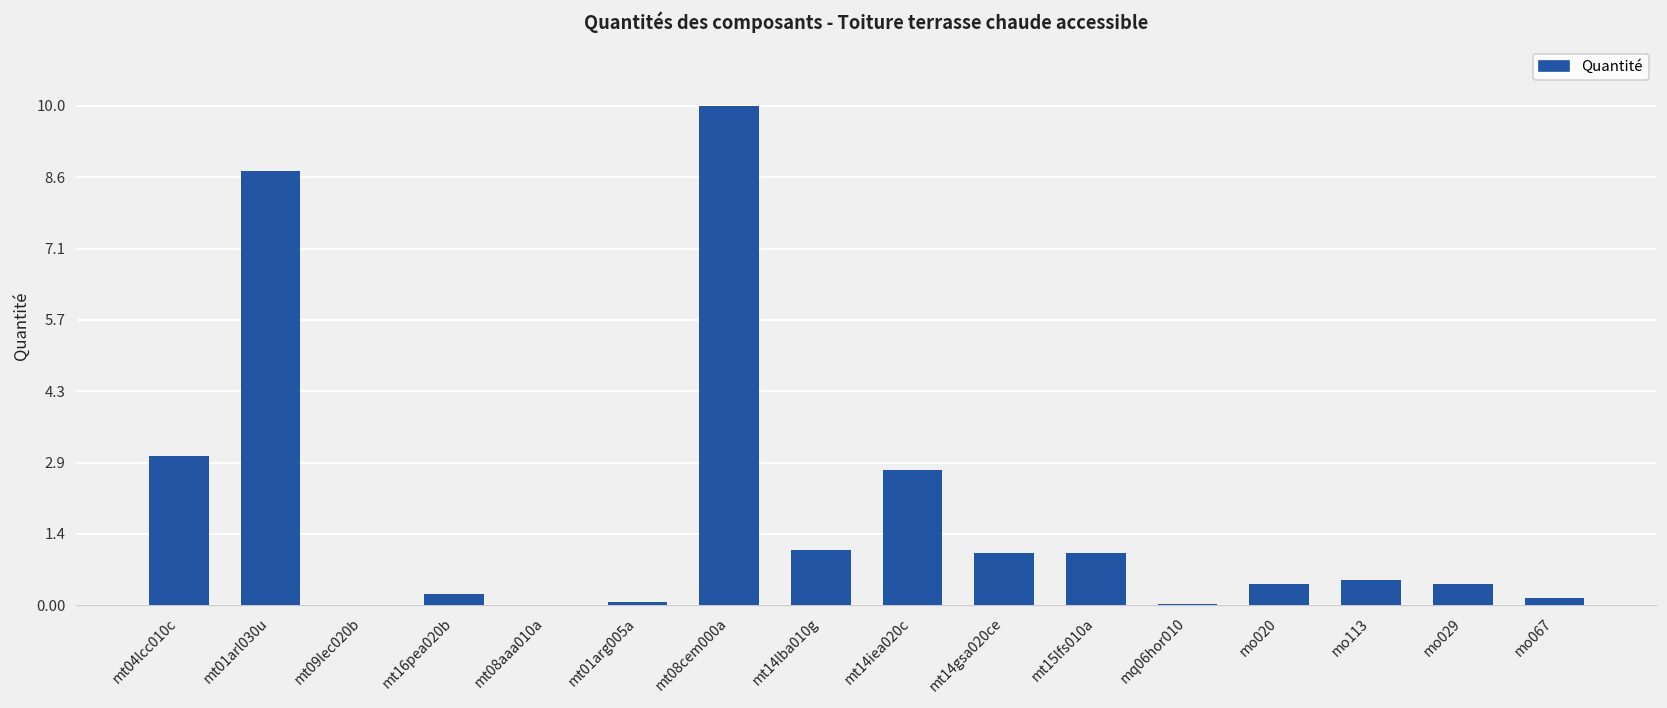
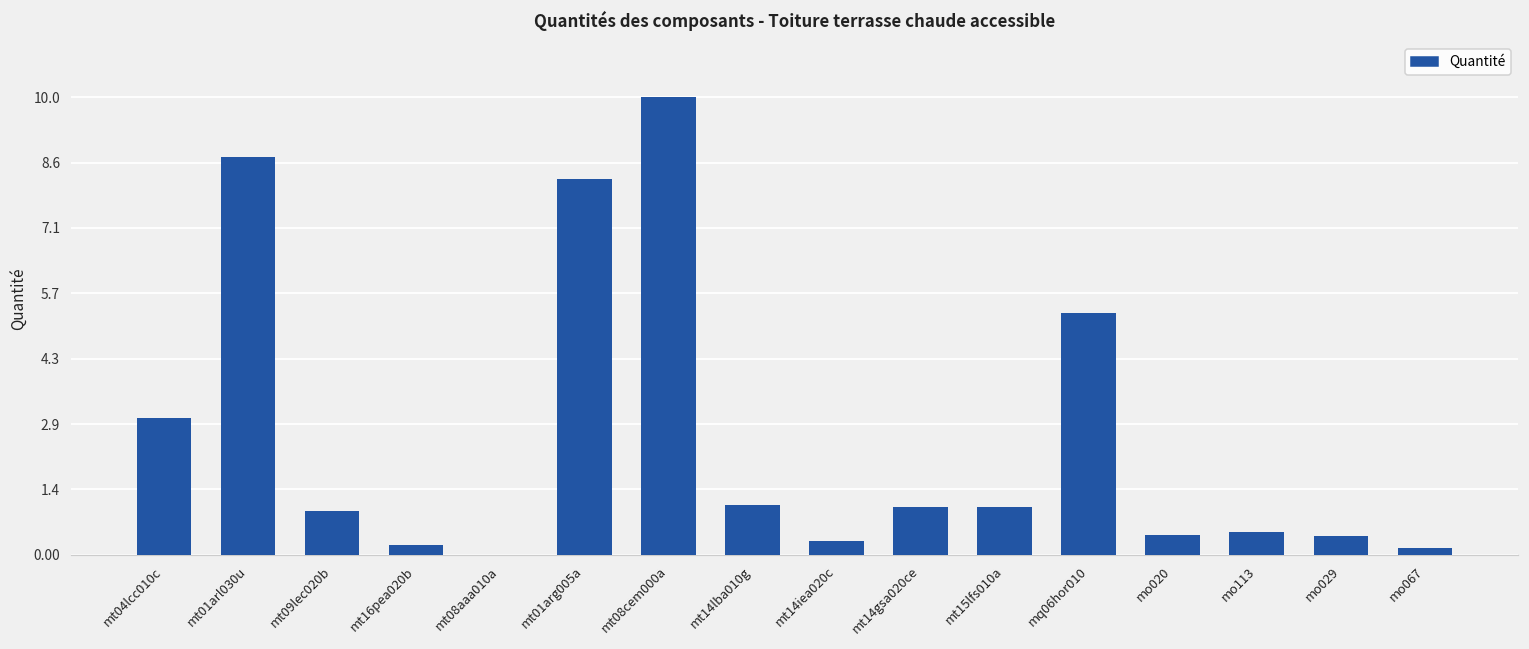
mt09lec020b: 0.0 -> 1.0
mt01arg005a: 0.1 -> 8.2
mt14iea020c: 2.7 -> 0.3
mq06hor010: 0.0 -> 5.3
